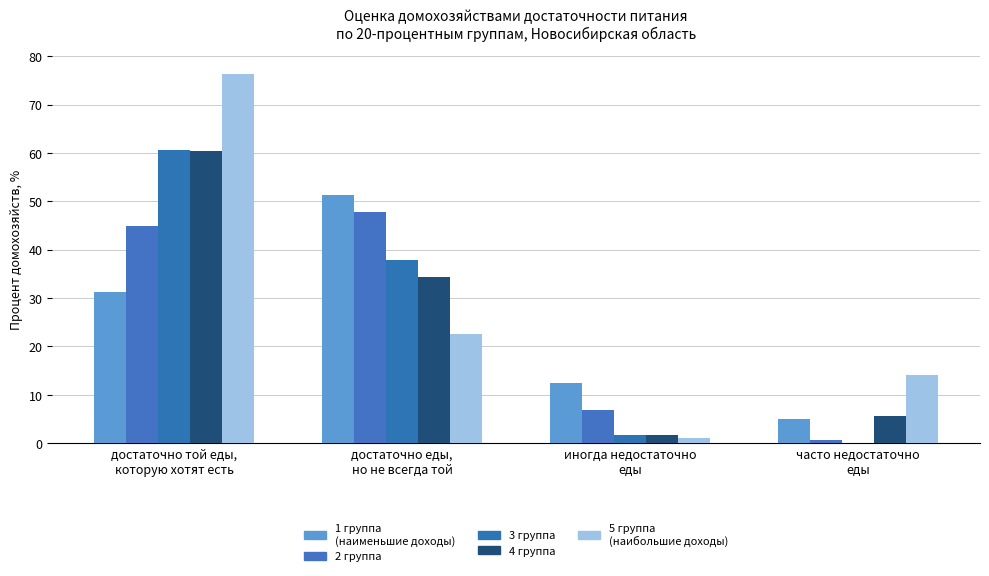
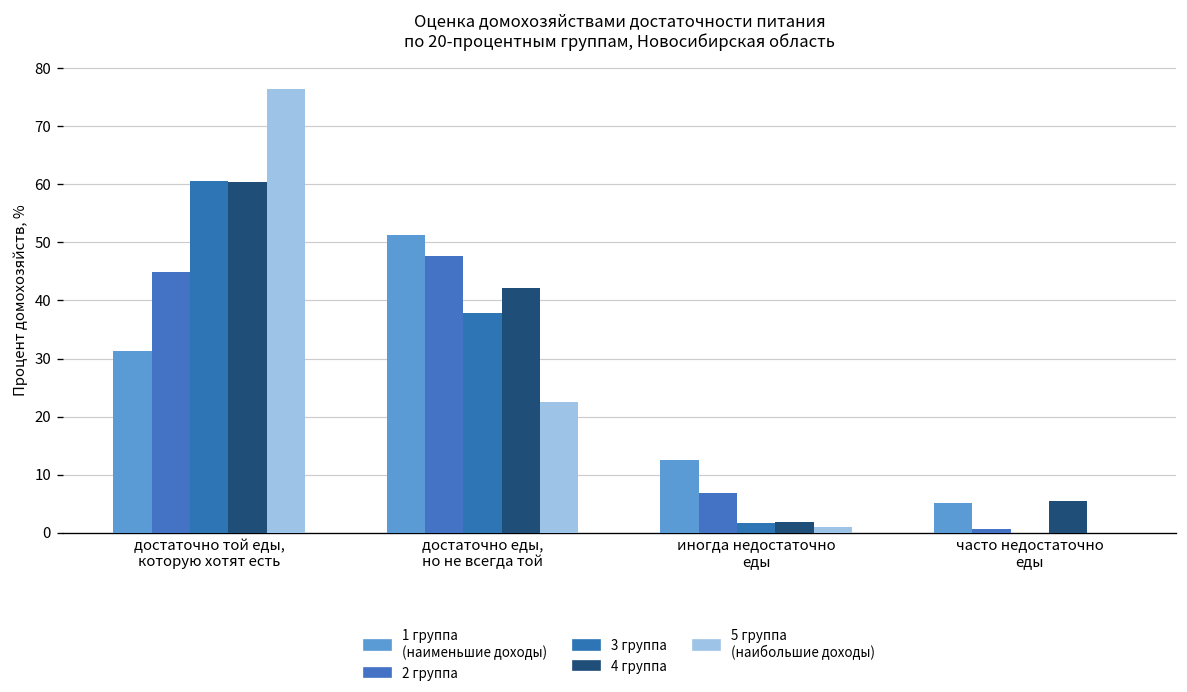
4 группа, достаточно еды, но не всегда той: 34 -> 42
5 группа (наибольшие доходы), часто недостаточно еды: 14 -> 0
